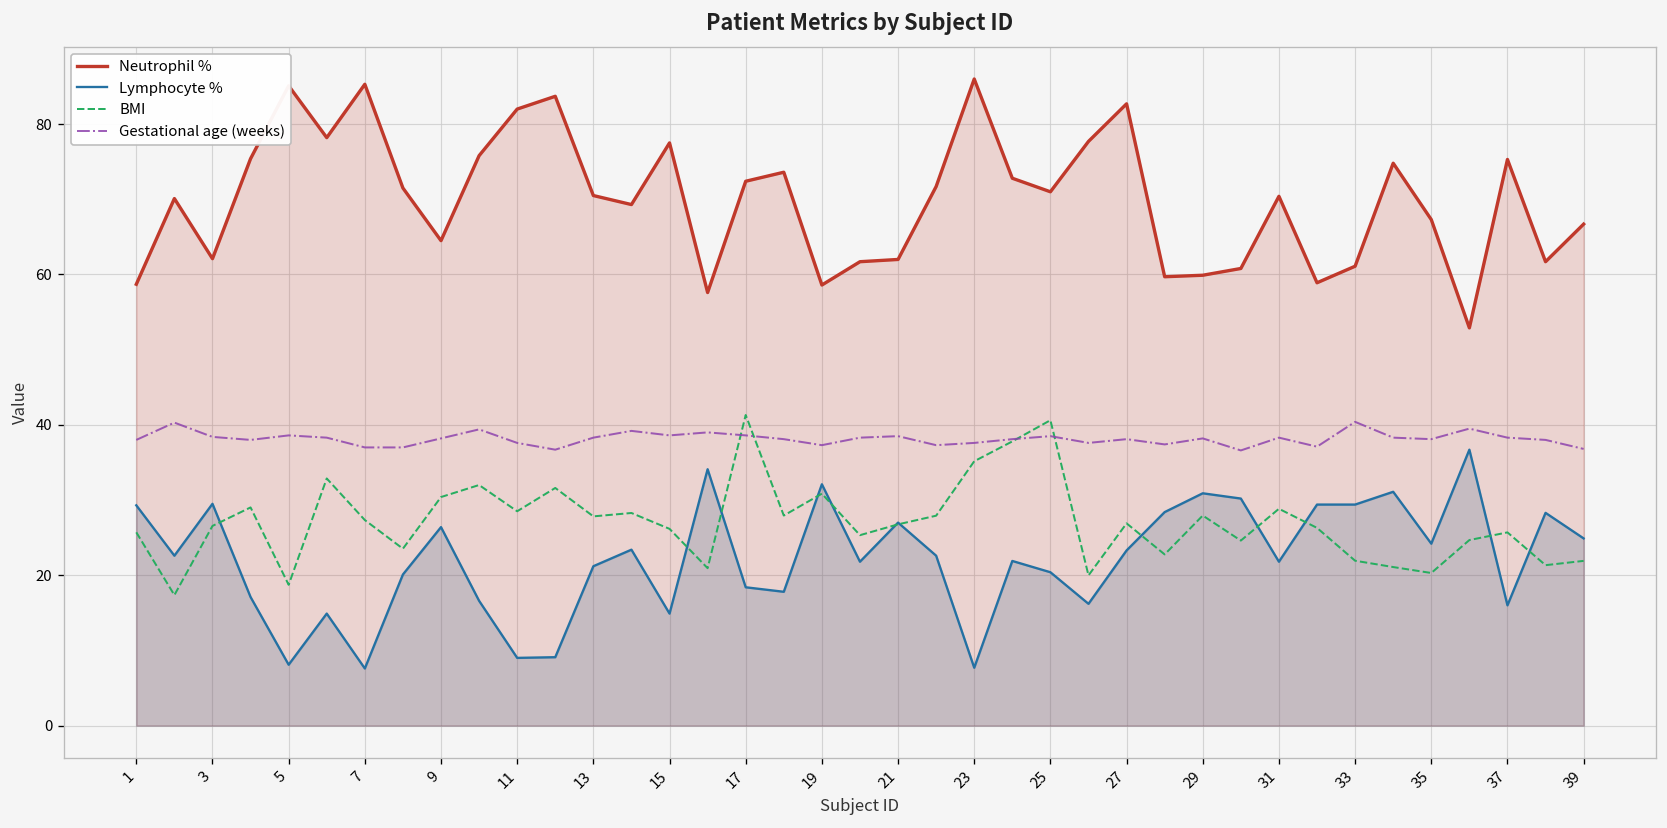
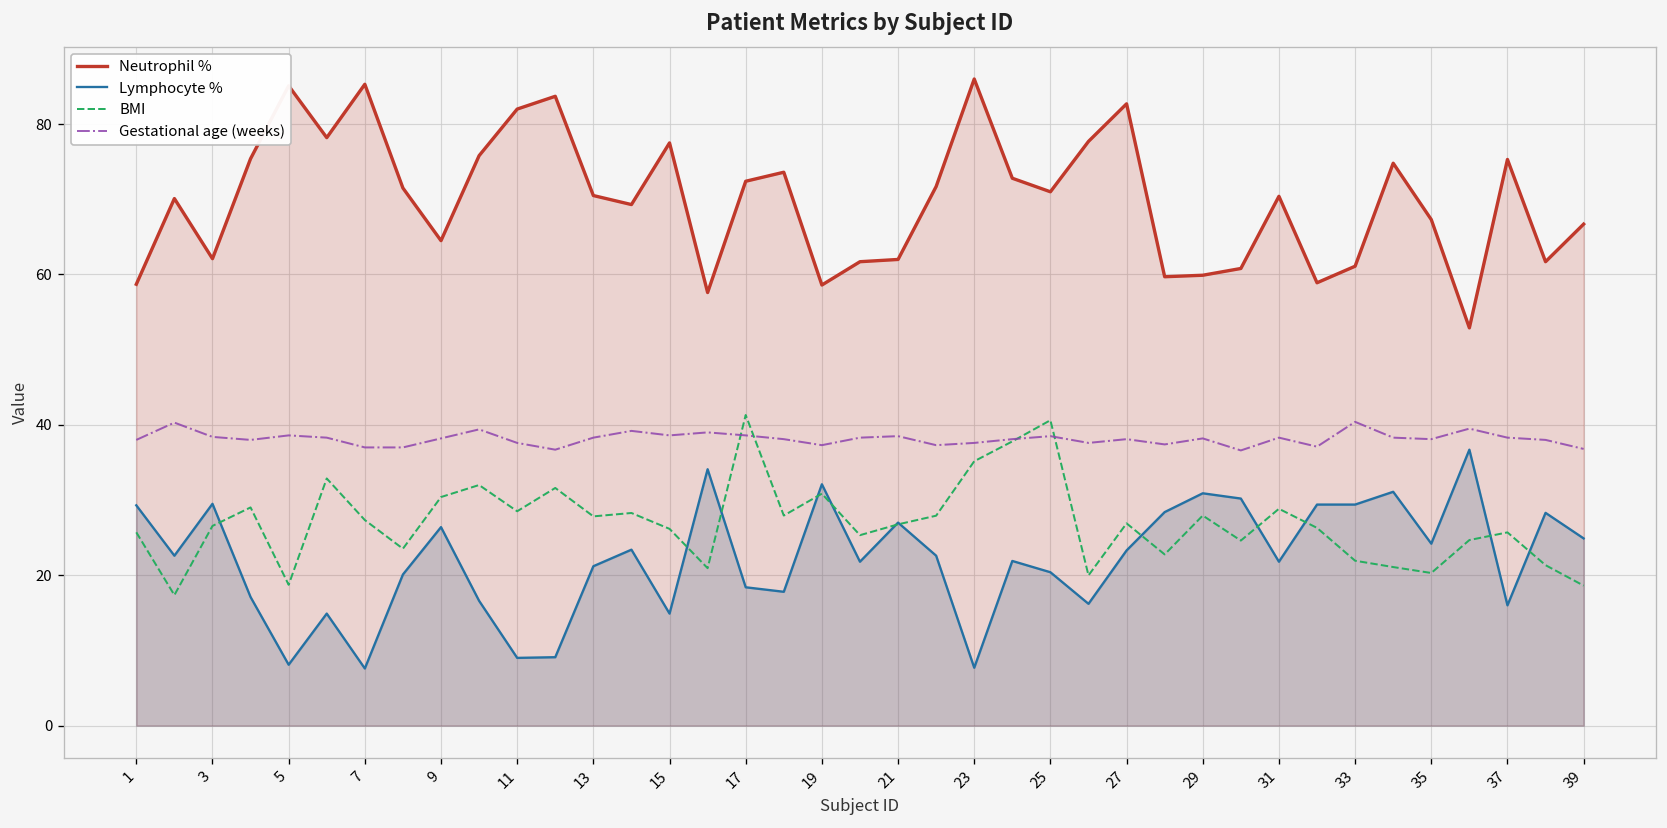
BMI, 39: 22 -> 19
